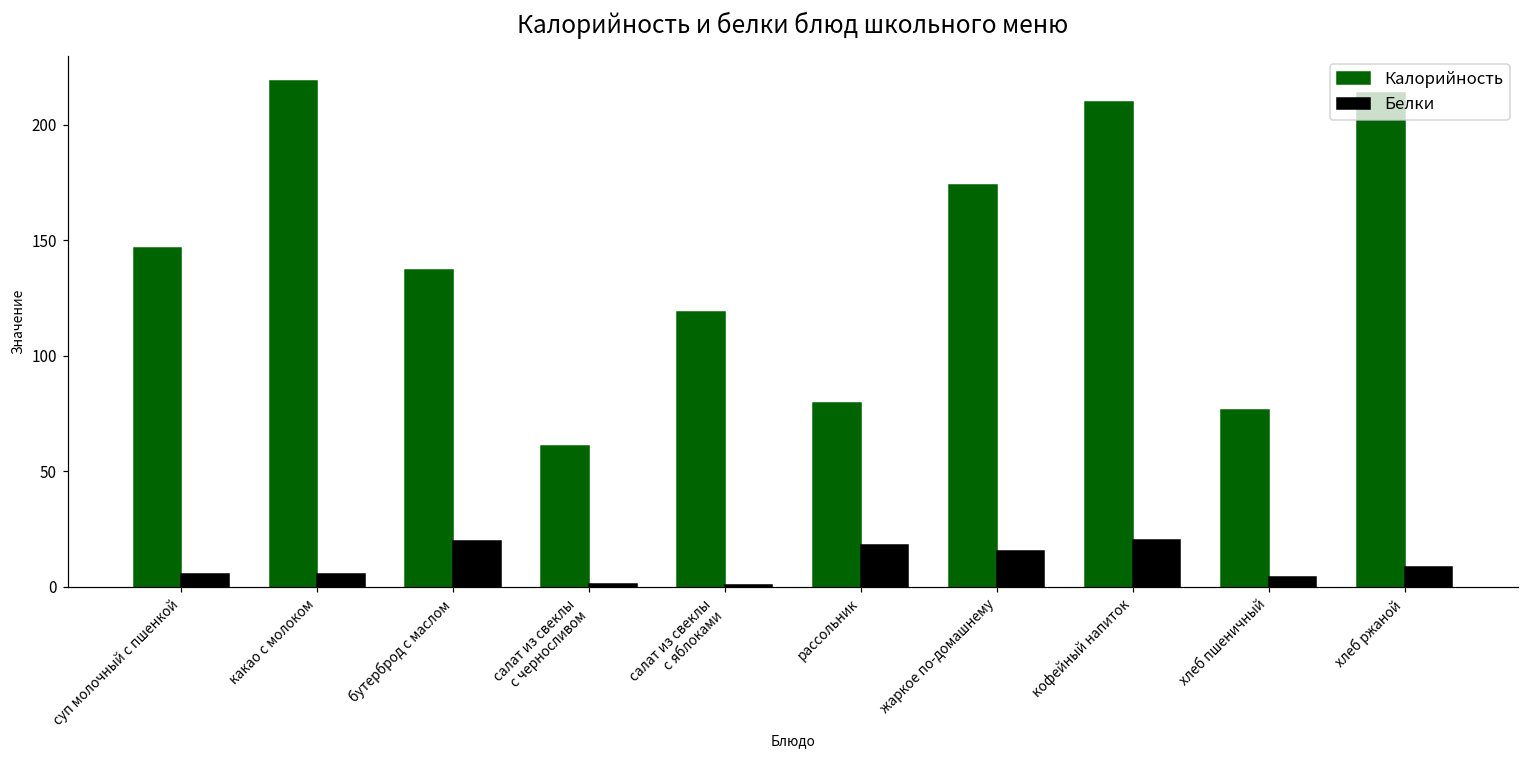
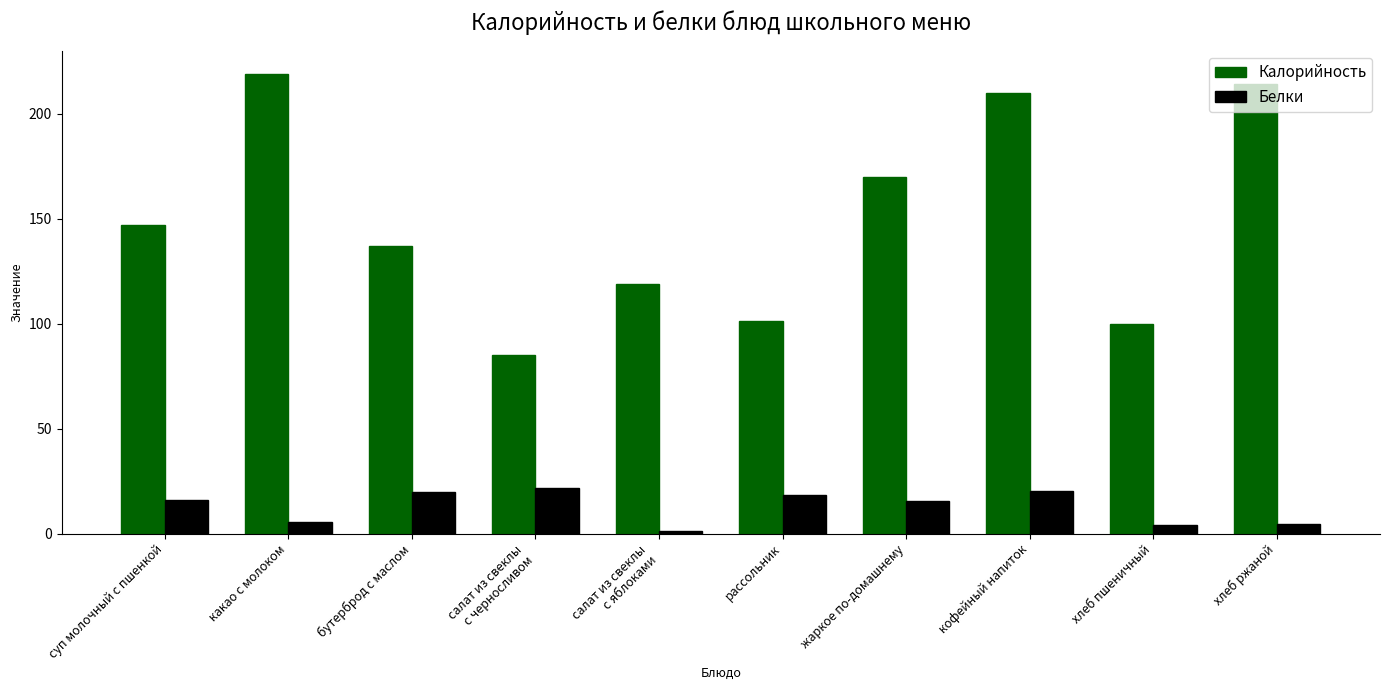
Белки, суп молочный с пшенкой: 6 -> 16
Калорийность, салат из свеклы с черносливом: 61 -> 85
Белки, салат из свеклы с черносливом: 1 -> 22
Калорийность, рассольник: 80 -> 101
Калорийность, жаркое по-домашнему: 174 -> 170
Калорийность, хлеб пшеничный: 77 -> 100
Белки, хлеб ржаной: 9 -> 5
